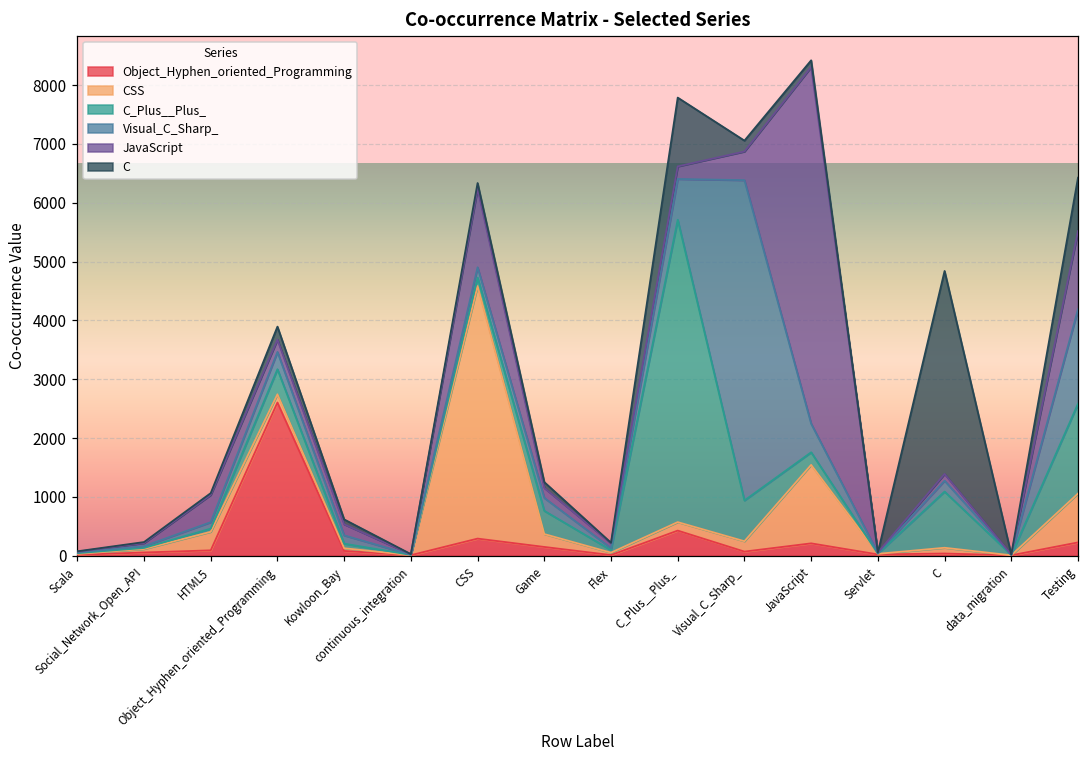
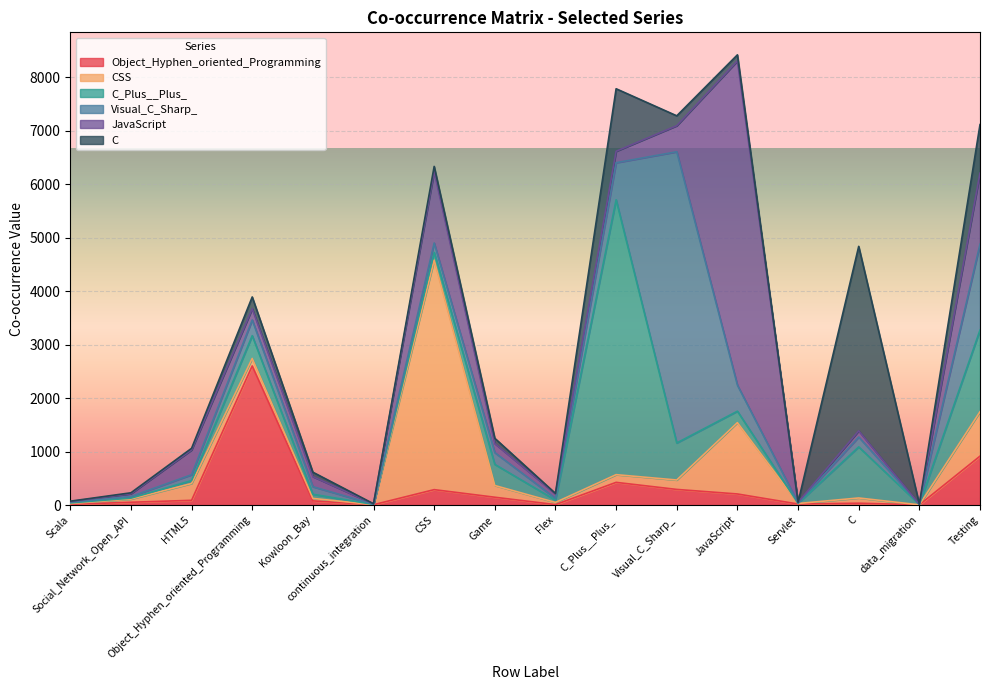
Object_Hyphen_oriented_Programming, Visual_C_Sharp_: 100 -> 300
Object_Hyphen_oriented_Programming, Testing: 200 -> 900
